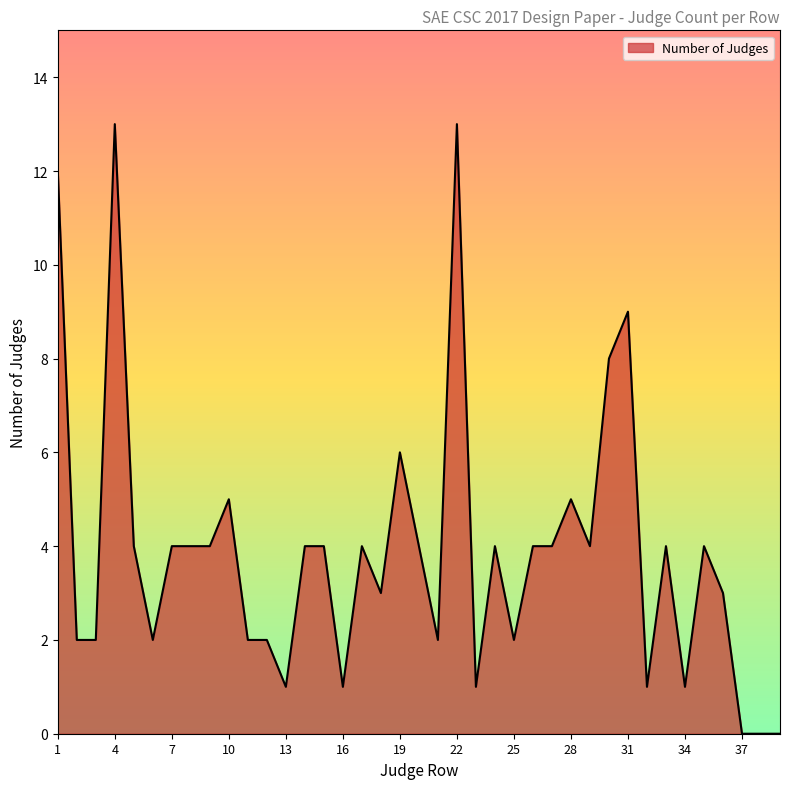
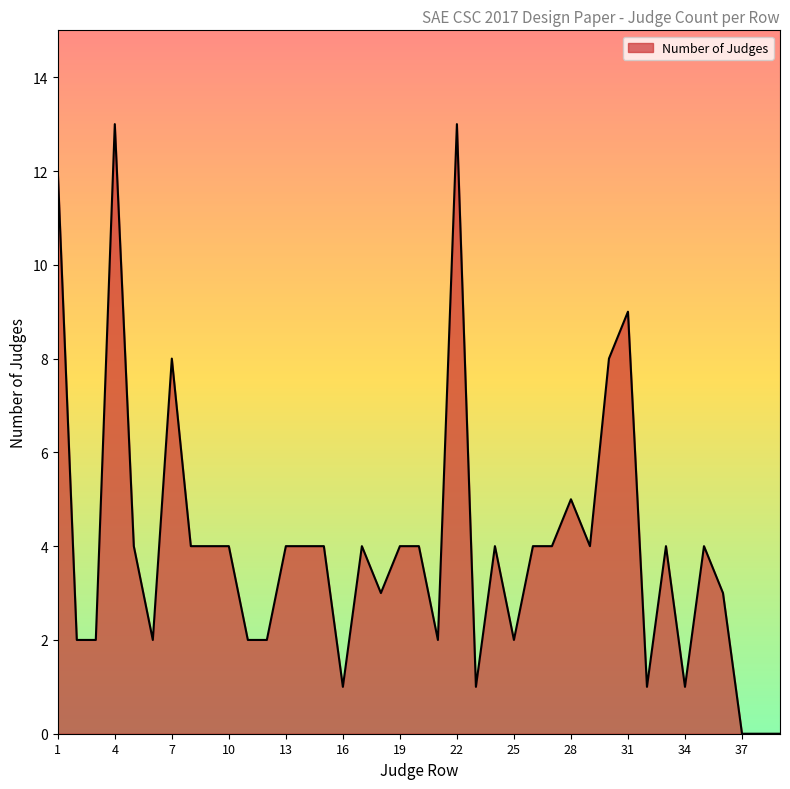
7: 4 -> 8
10: 5 -> 4
13: 1 -> 4
19: 6 -> 4
